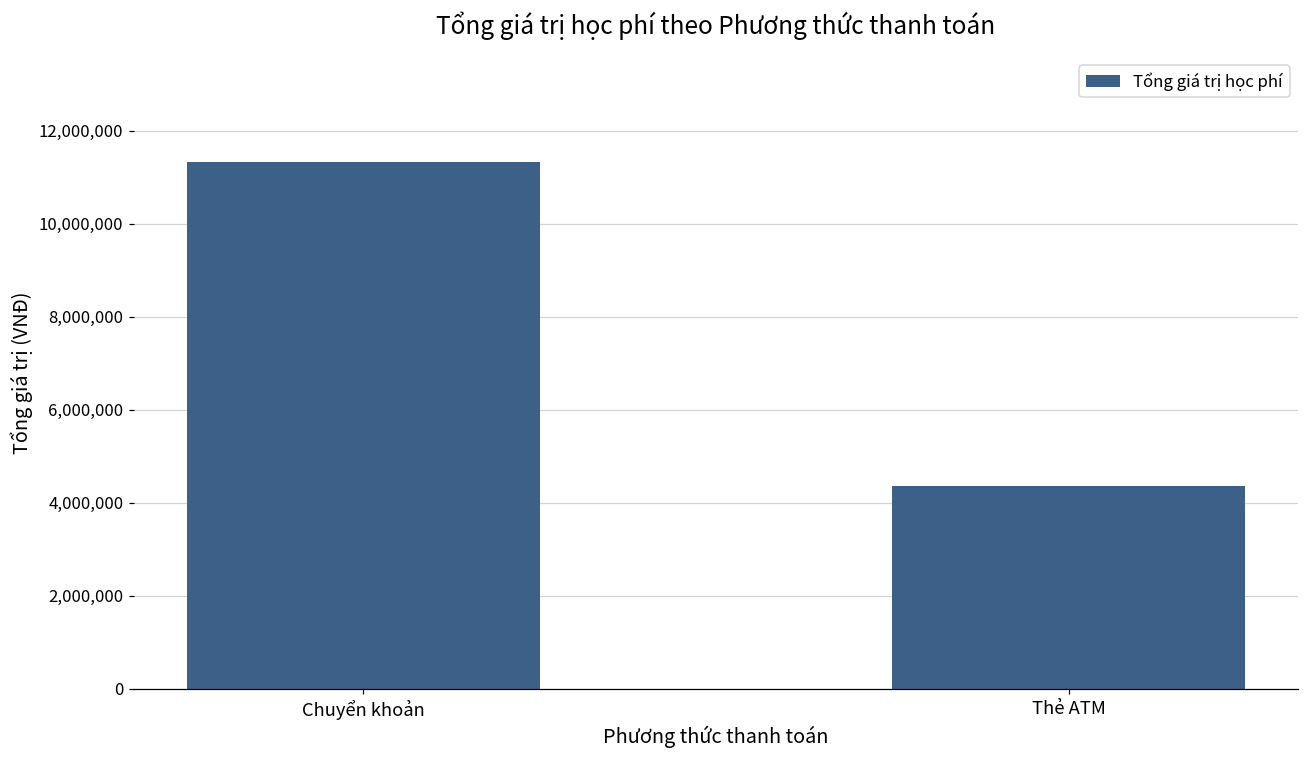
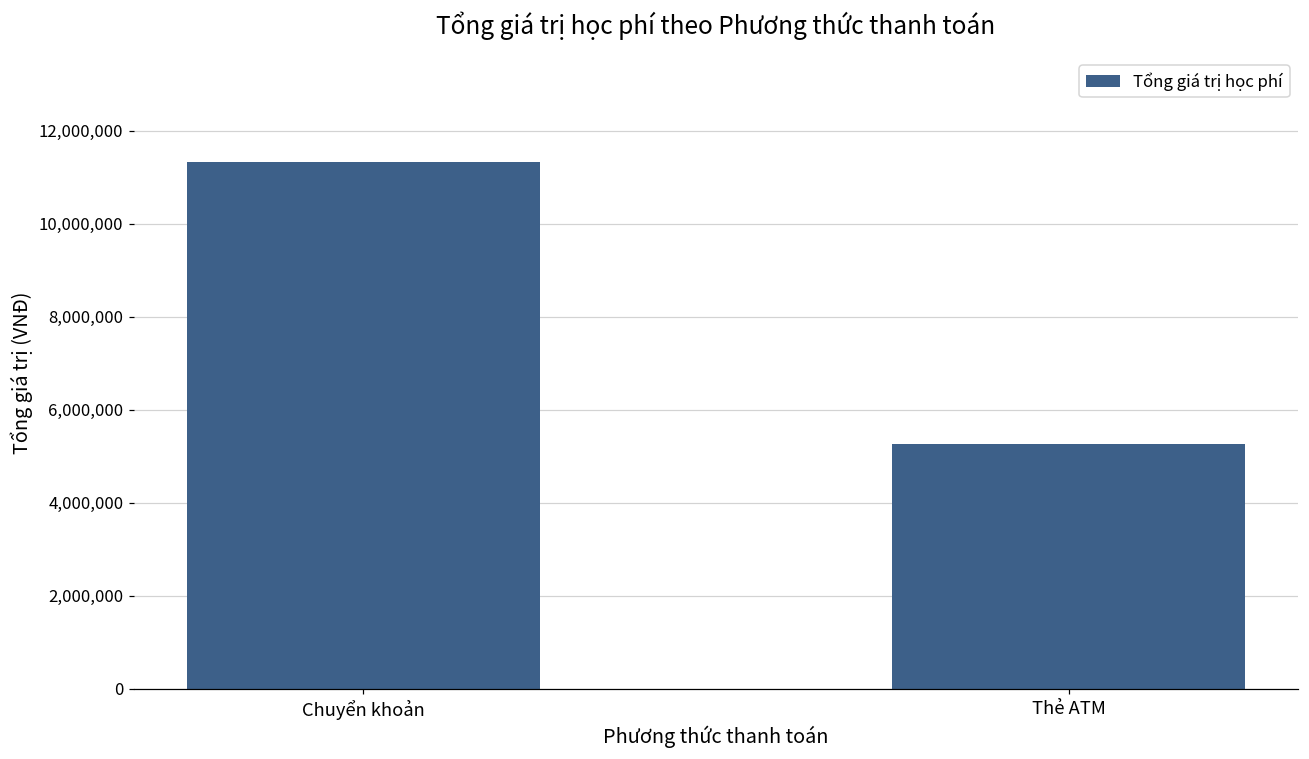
Thẻ ATM: 4,400,000 -> 5,300,000
